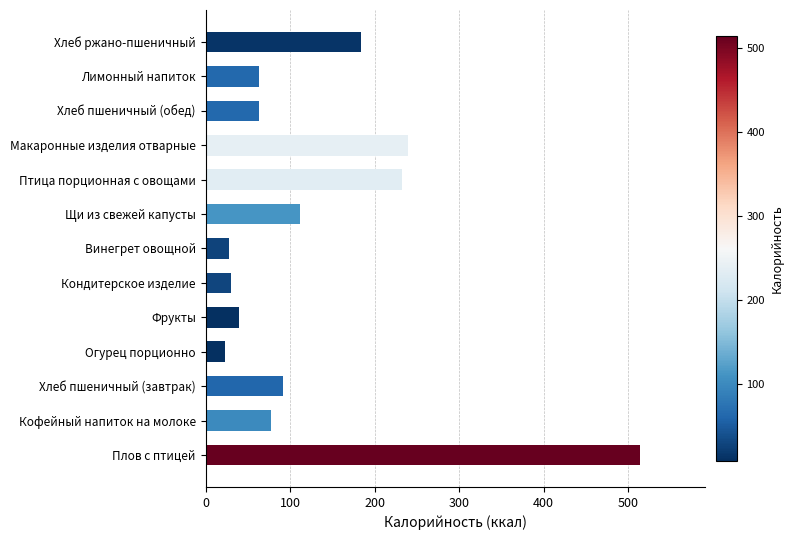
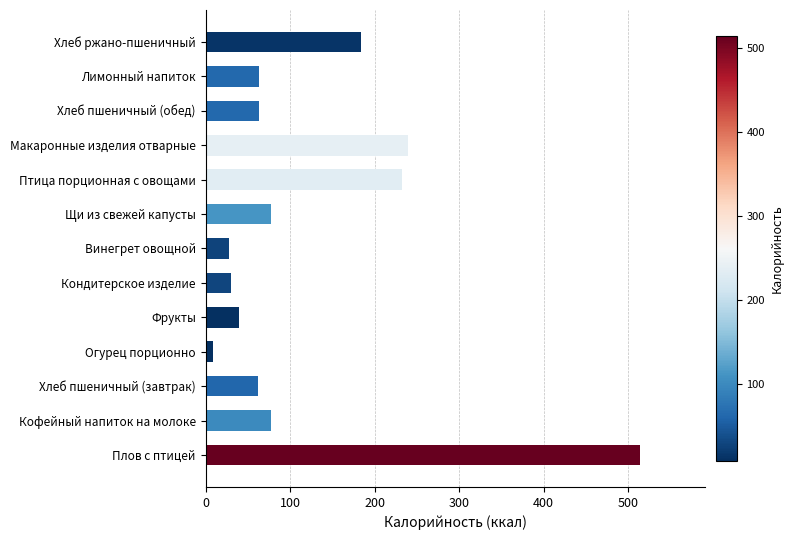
Щи из свежей капусты: 110 -> 80
Огурец порционно: 20 -> 10
Хлеб пшеничный (завтрак): 90 -> 60
